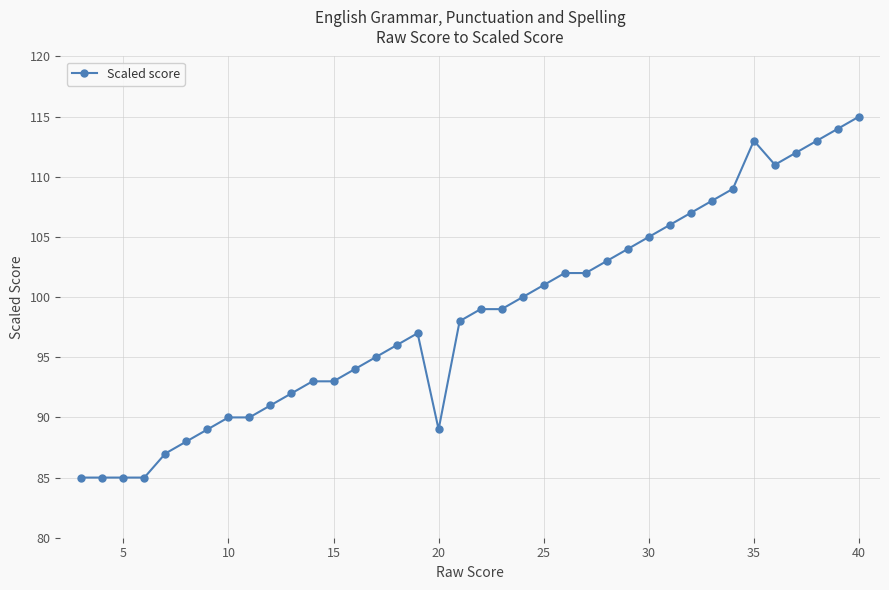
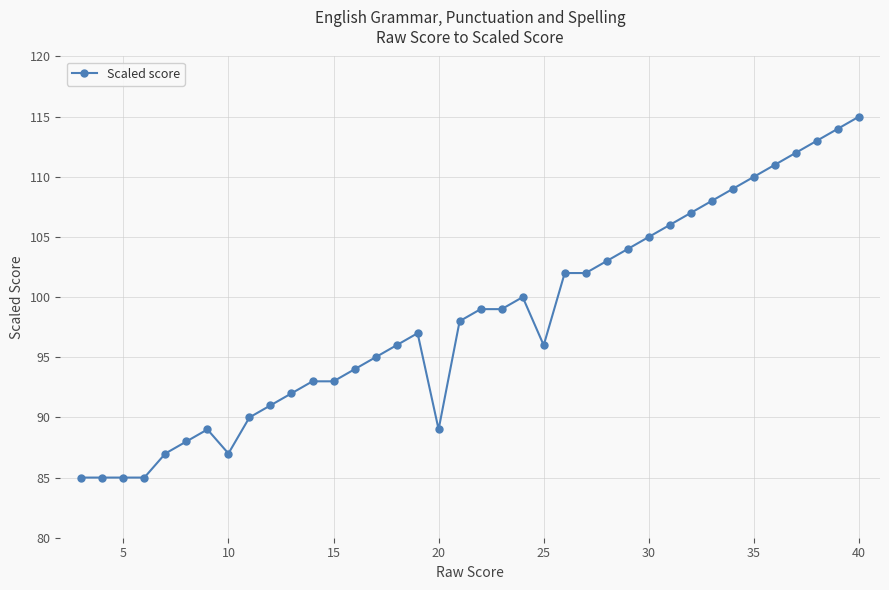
10: 90 -> 87
25: 101 -> 96
35: 113 -> 110
